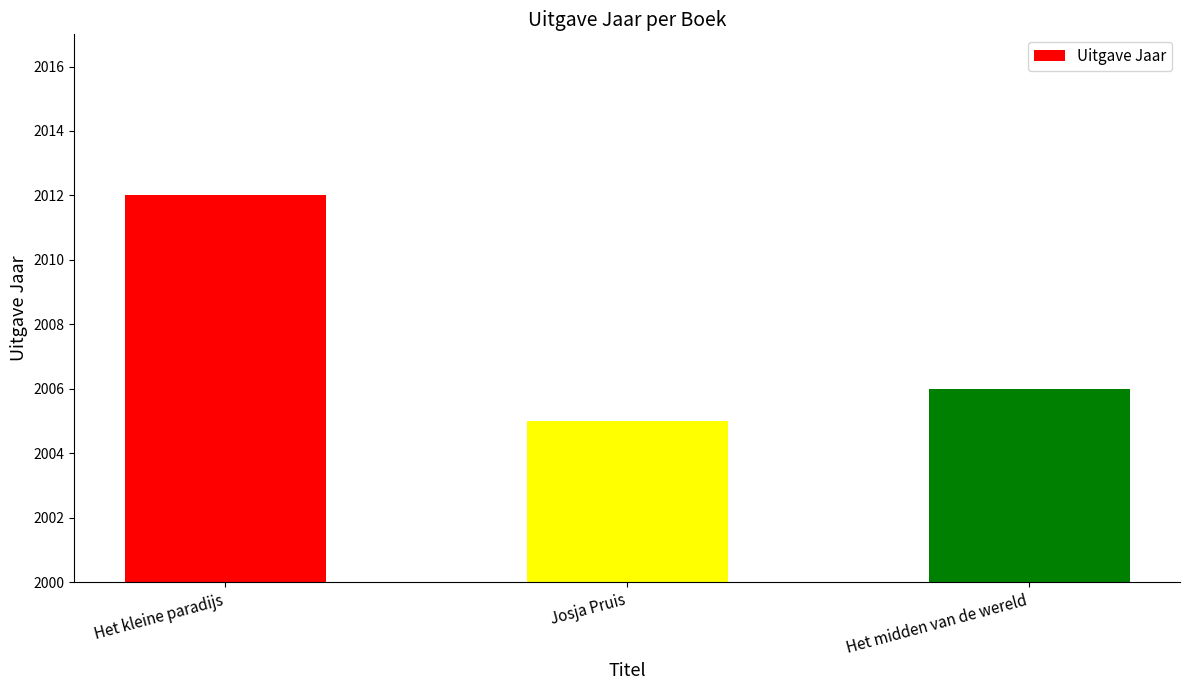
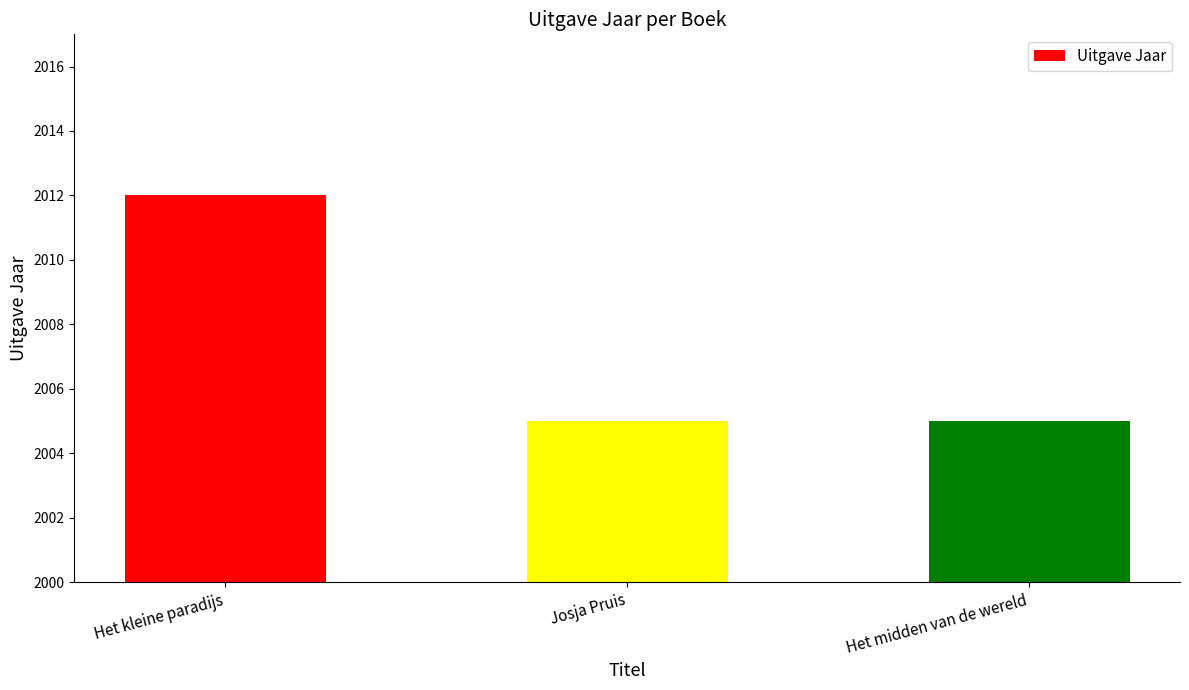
Het midden van de wereld: 2006 -> 2005
